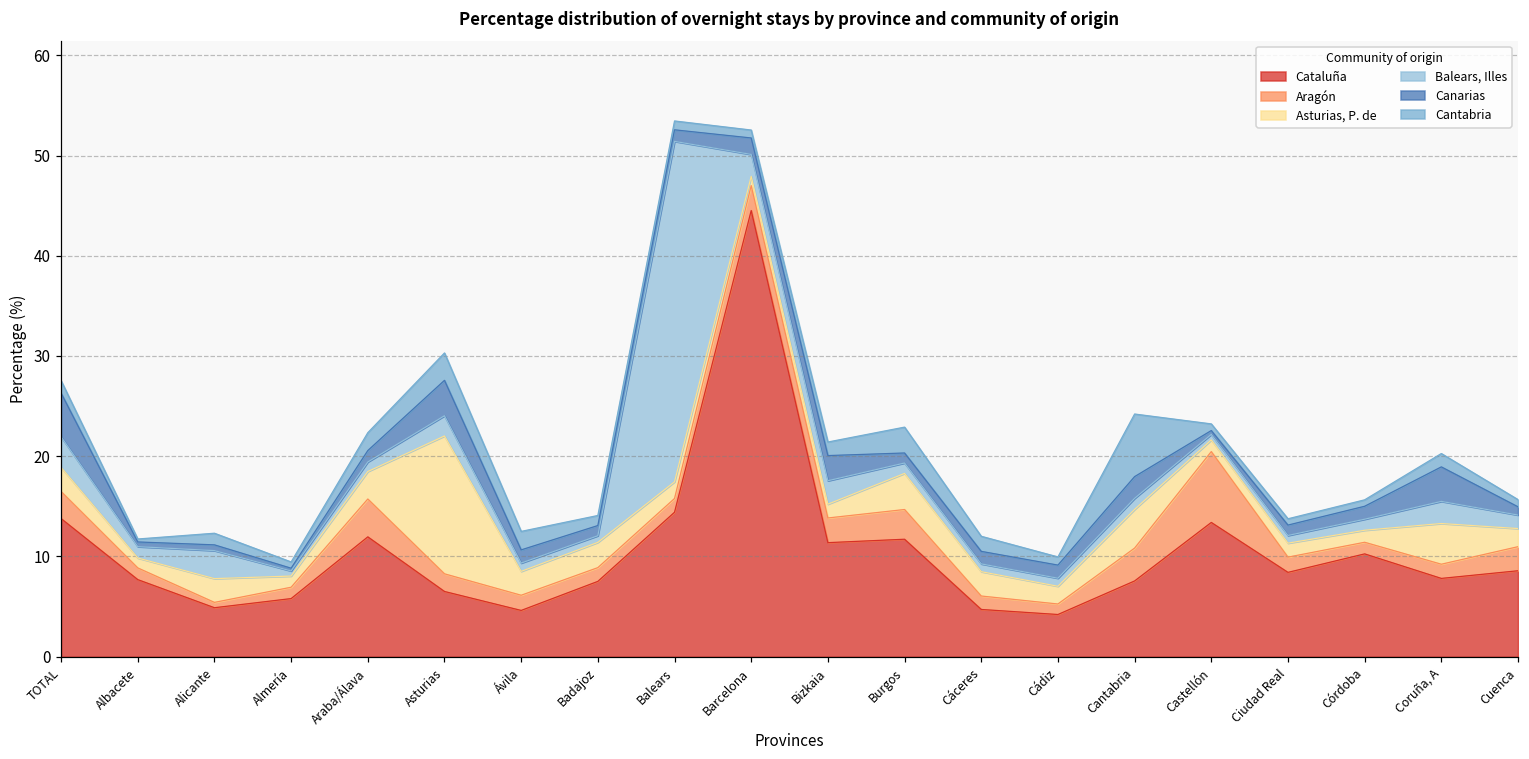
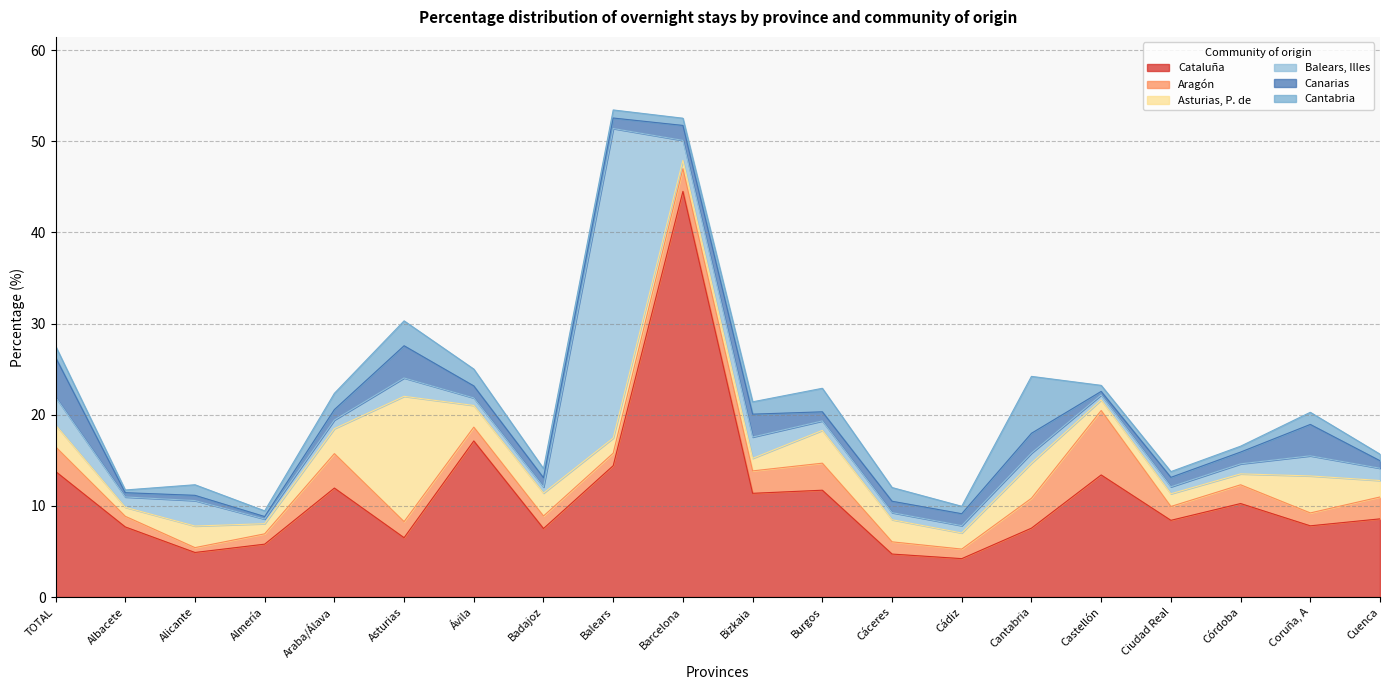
Cataluña, Ávila: 5 -> 17
Aragón, Córdoba: 1 -> 2
